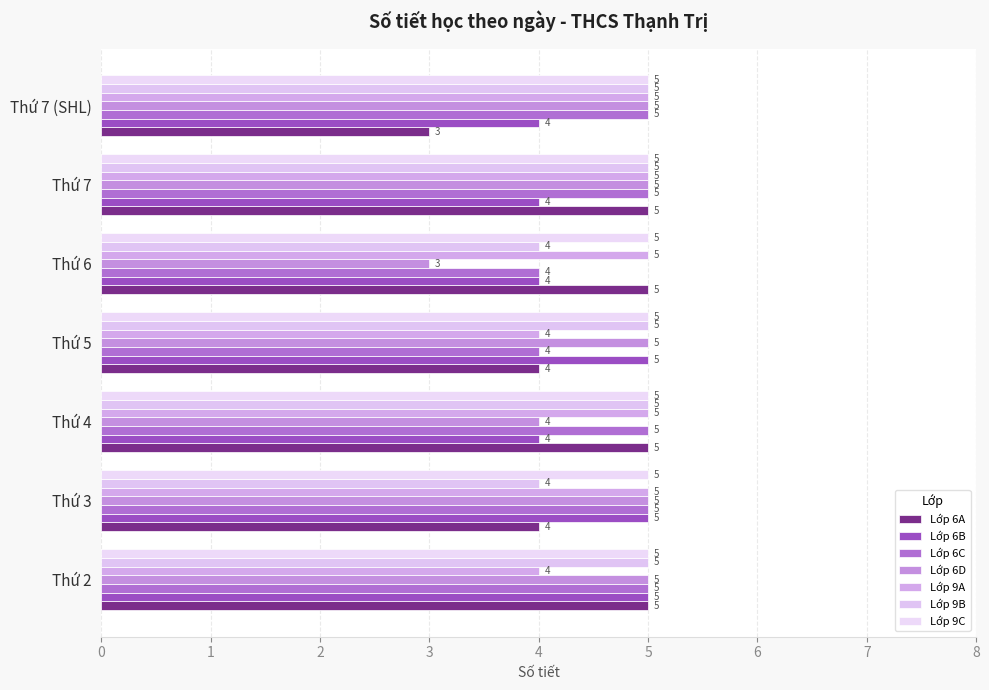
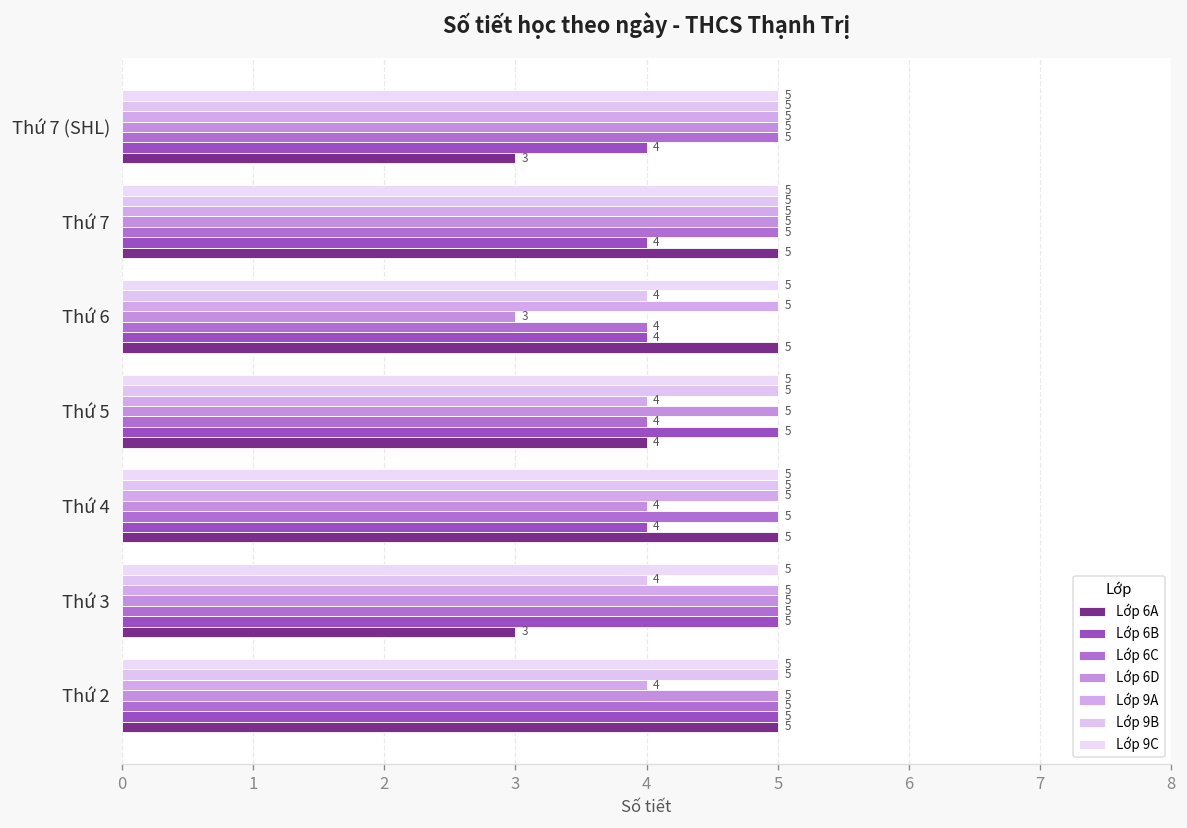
Lớp 6A, Thứ 3: 4 -> 3
